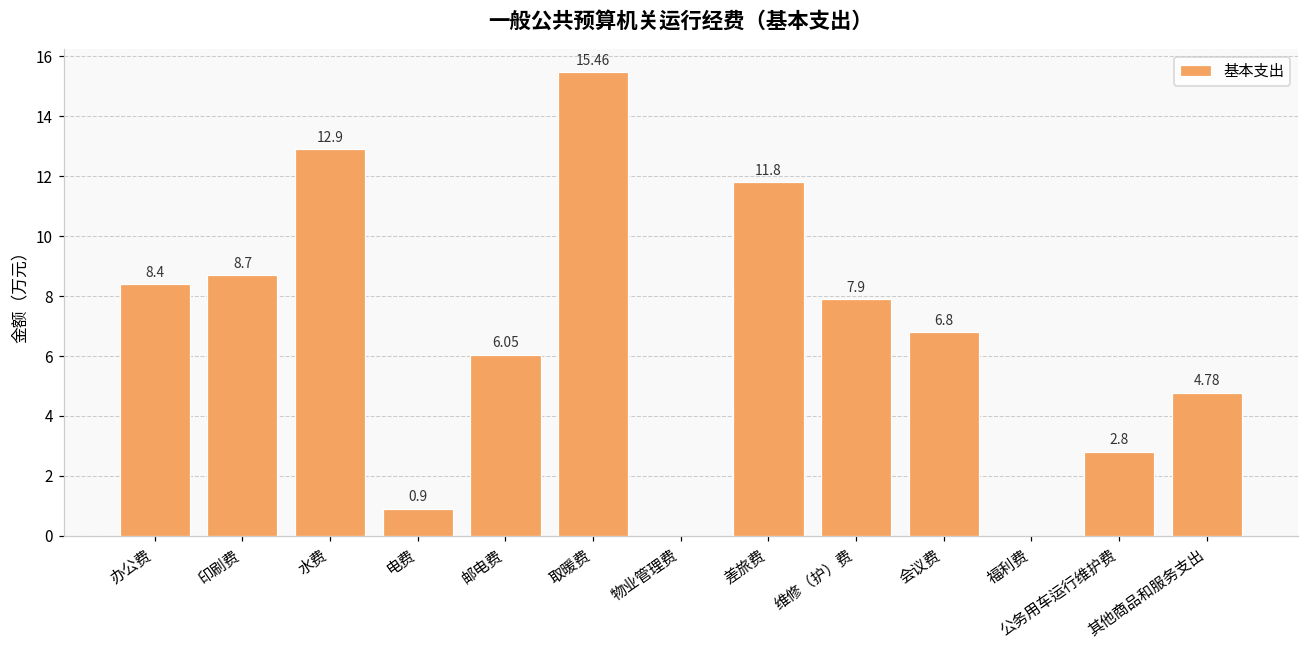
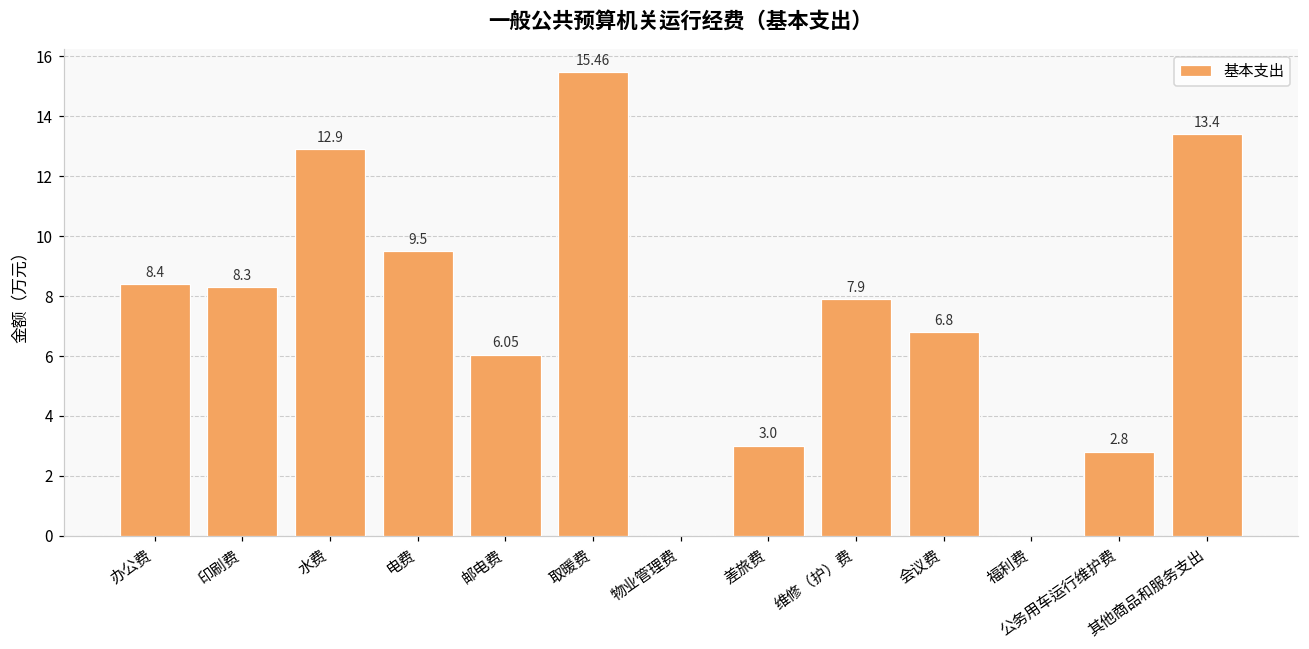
印刷费: 8.7 -> 8.3
电费: 0.9 -> 9.5
差旅费: 11.8 -> 3.0
其他商品和服务支出: 4.78 -> 13.4
